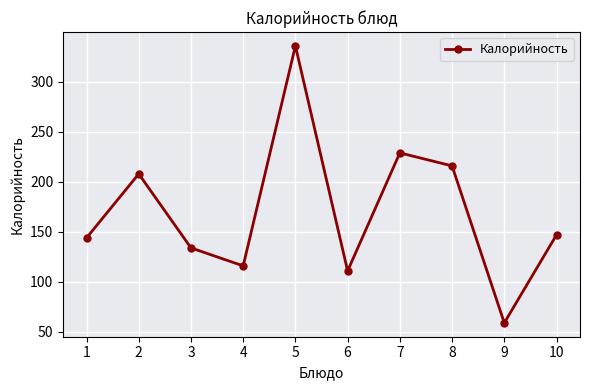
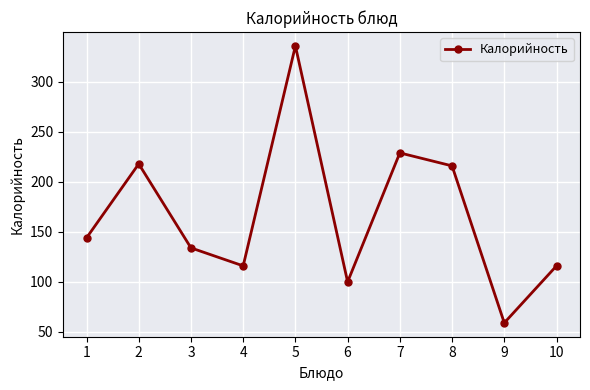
2: 210 -> 220
6: 110 -> 100
10: 150 -> 120
